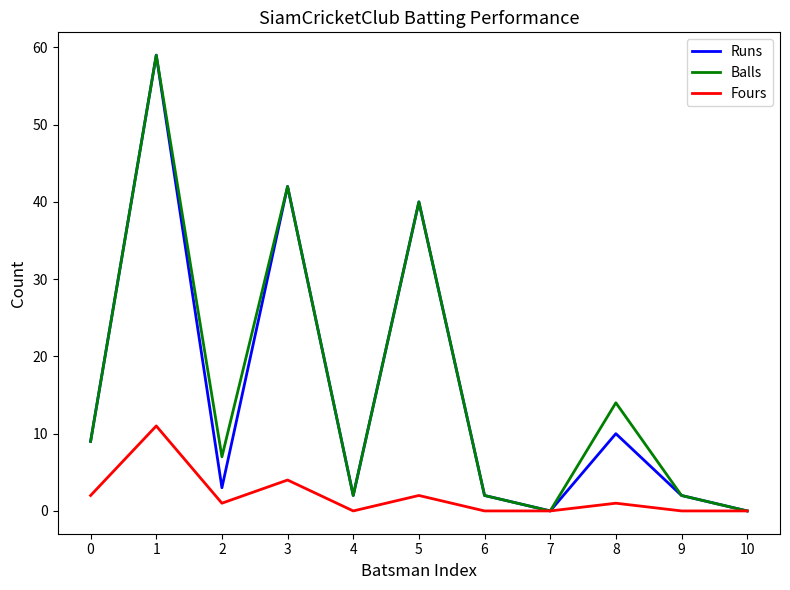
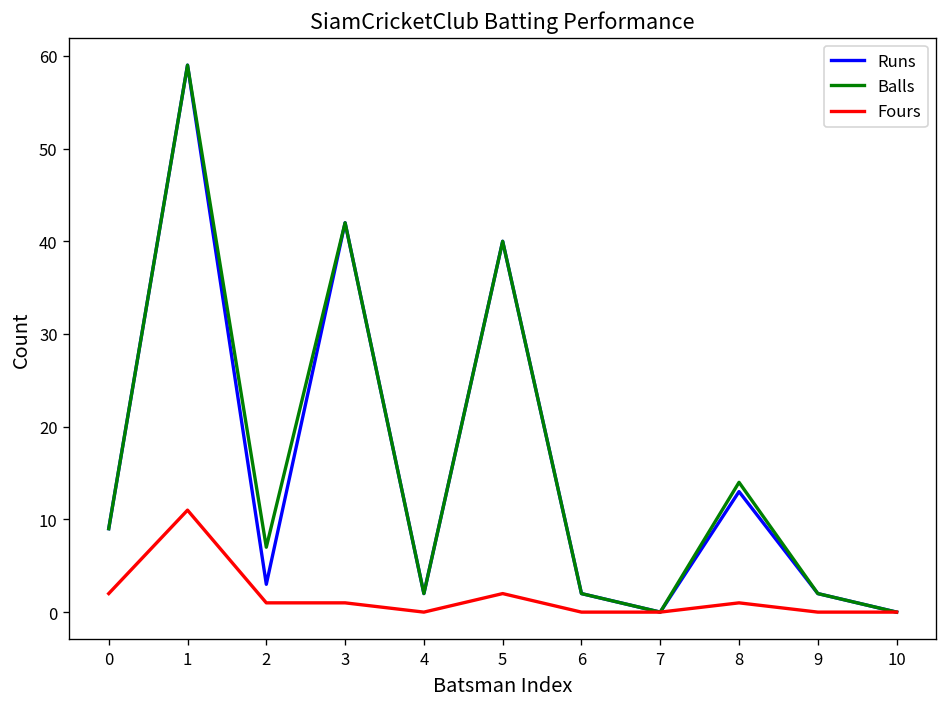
Fours, 3: 4 -> 1
Runs, 8: 10 -> 13
